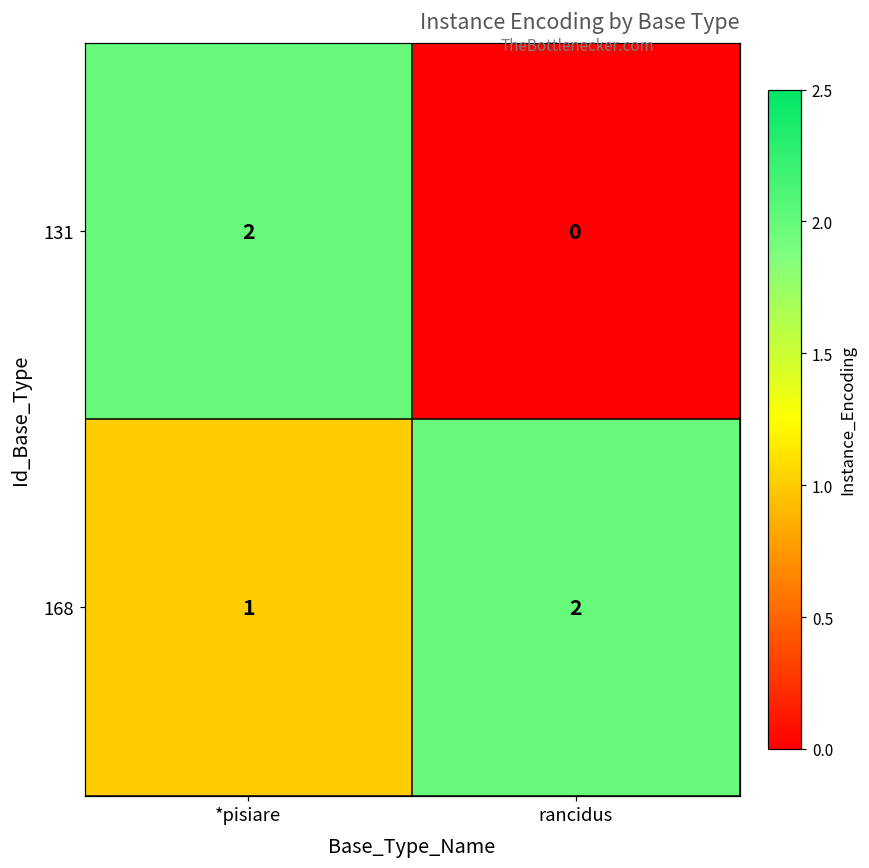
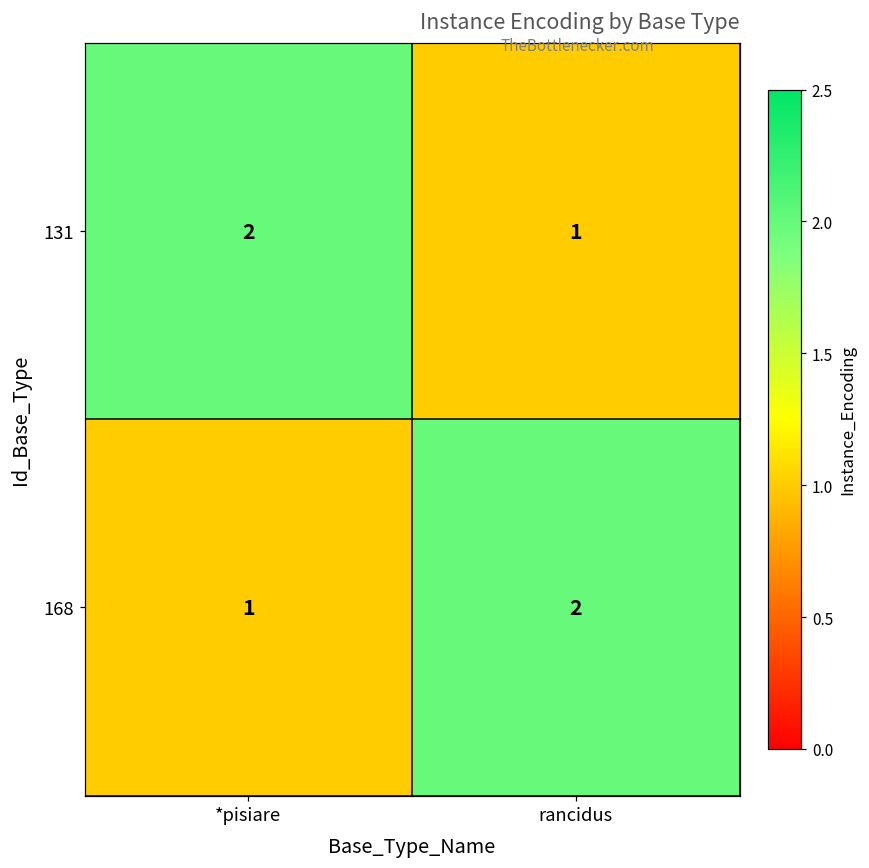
131, rancidus: 0 -> 1
